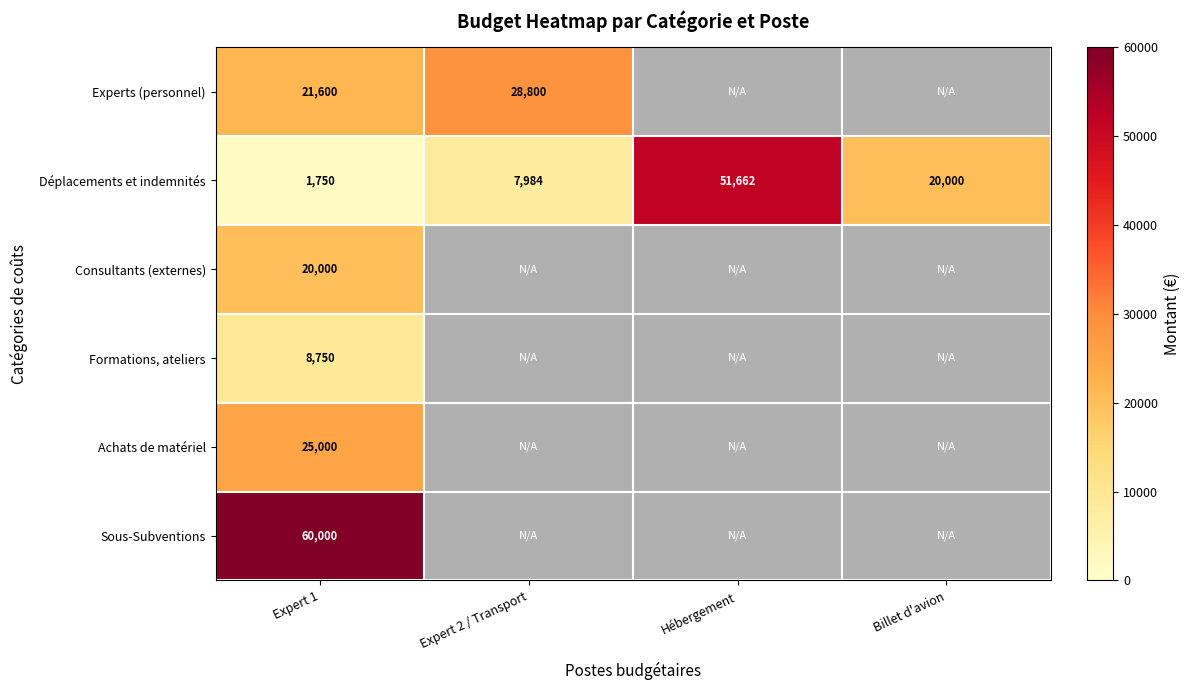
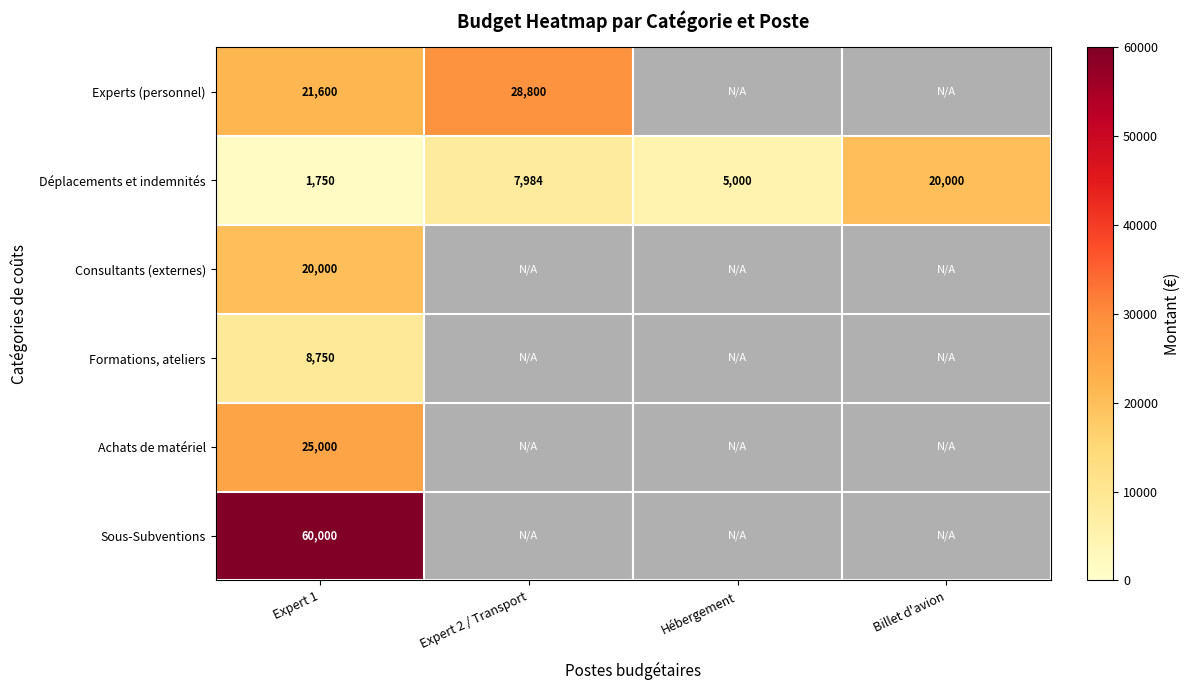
Déplacements et indemnités, Hébergement: 51,662 -> 5,000
